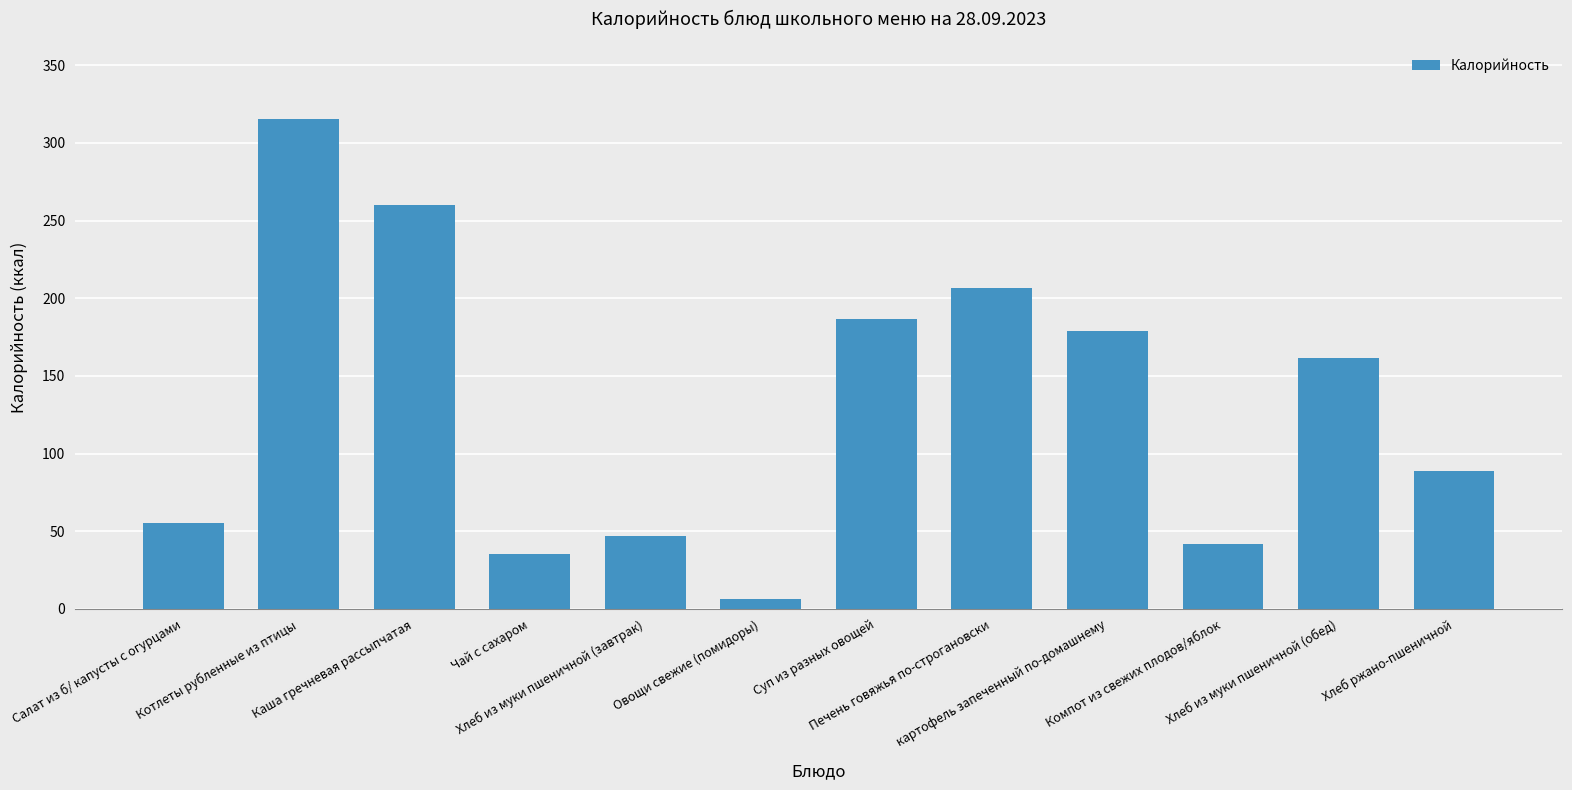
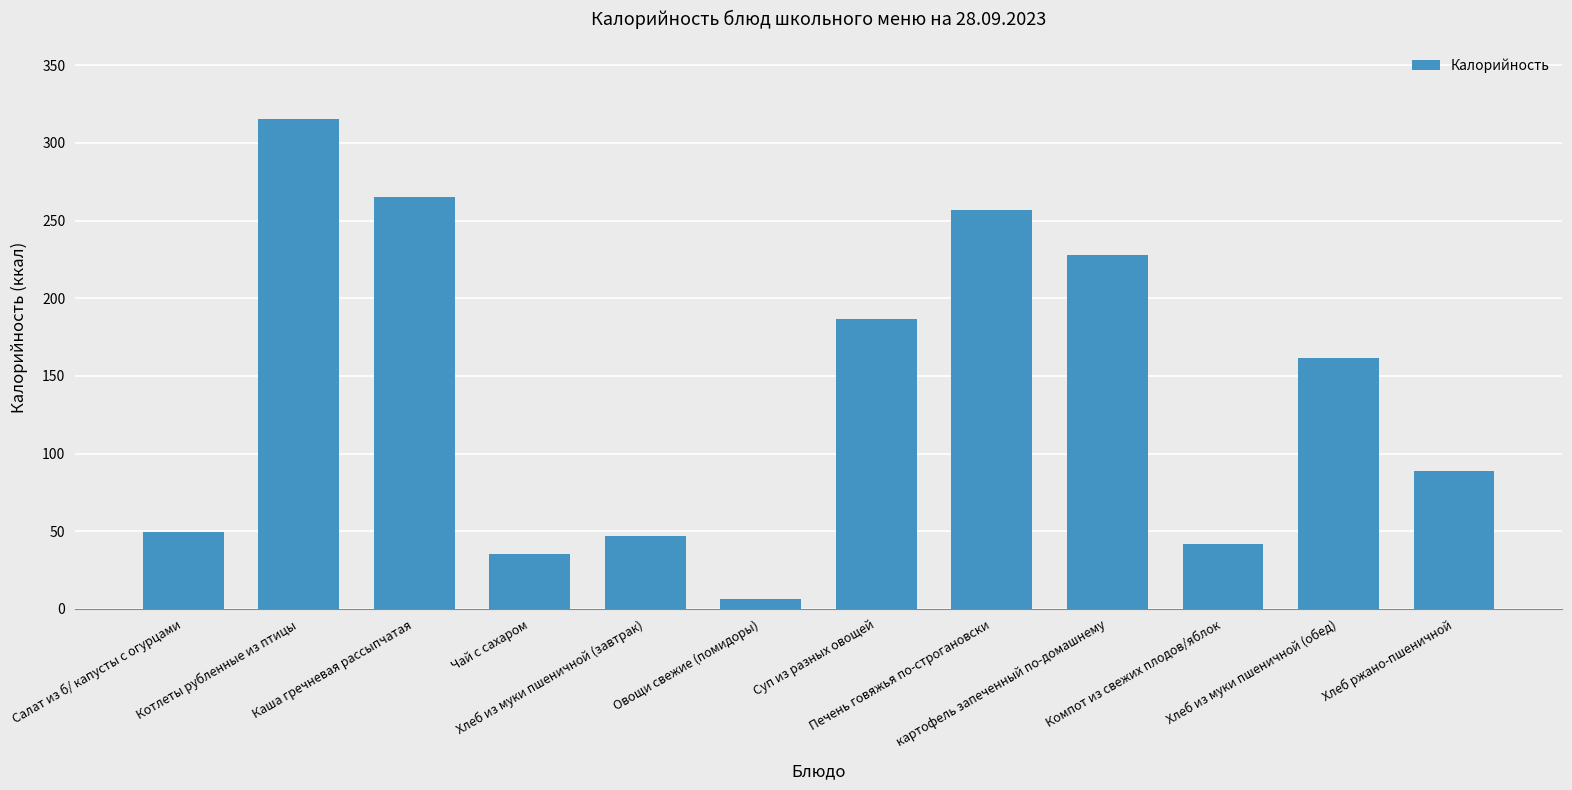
Салат из б/ капусты с огурцами: 55 -> 50
Каша гречневая рассыпчатая: 260 -> 265
Печень говяжья по-строгановски: 207 -> 257
картофель запеченный по-домашнему: 179 -> 228
